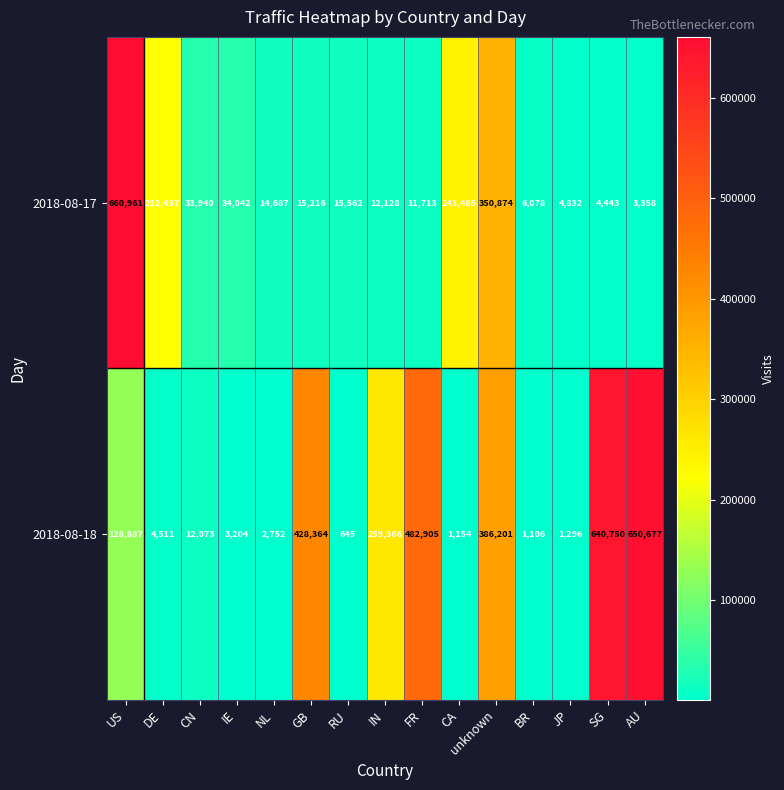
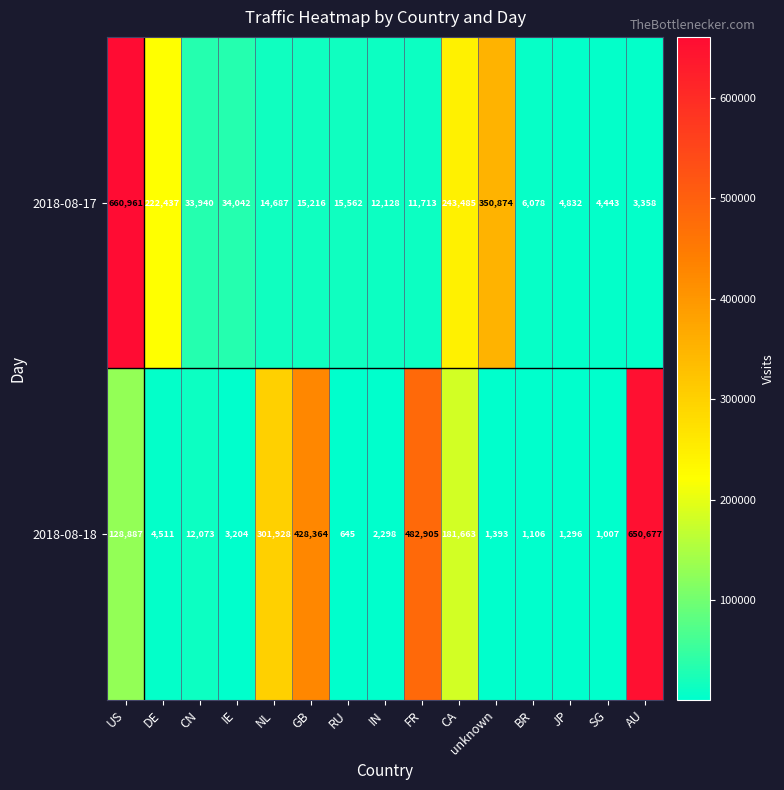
2018-08-18, NL: 2,752 -> 301,928
2018-08-18, IN: 259,366 -> 2,298
2018-08-18, CA: 1,154 -> 181,663
2018-08-18, unknown: 386,201 -> 1,393
2018-08-18, SG: 640,750 -> 1,007
